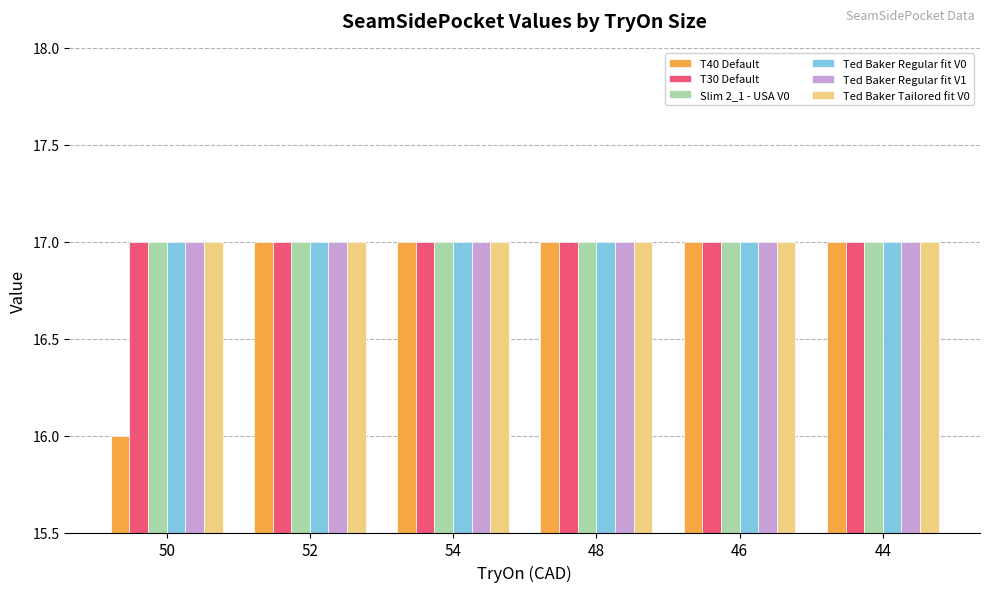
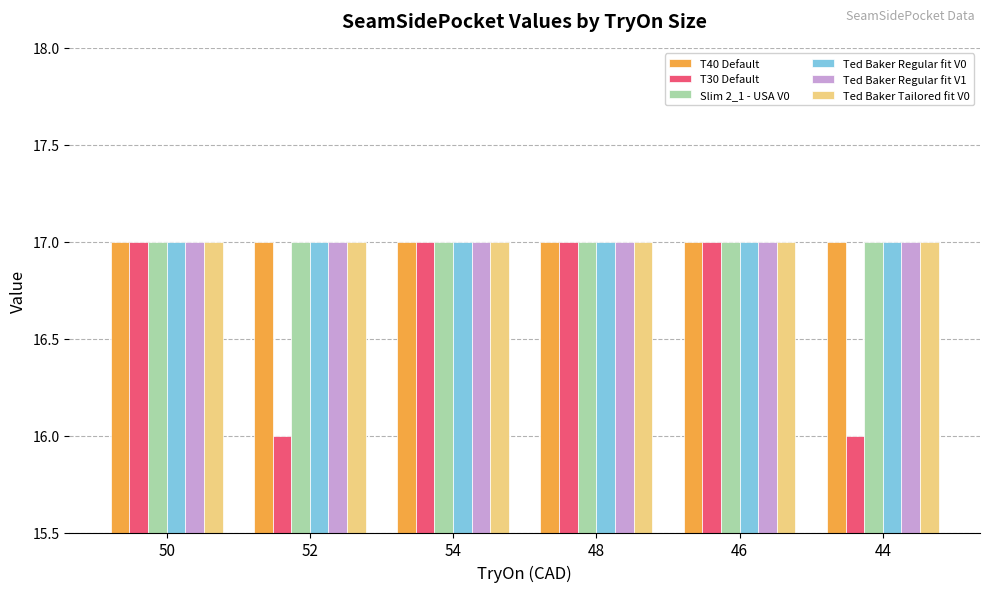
T40 Default, 50: 16 -> 17
T30 Default, 52: 17 -> 16
T30 Default, 44: 17 -> 16
